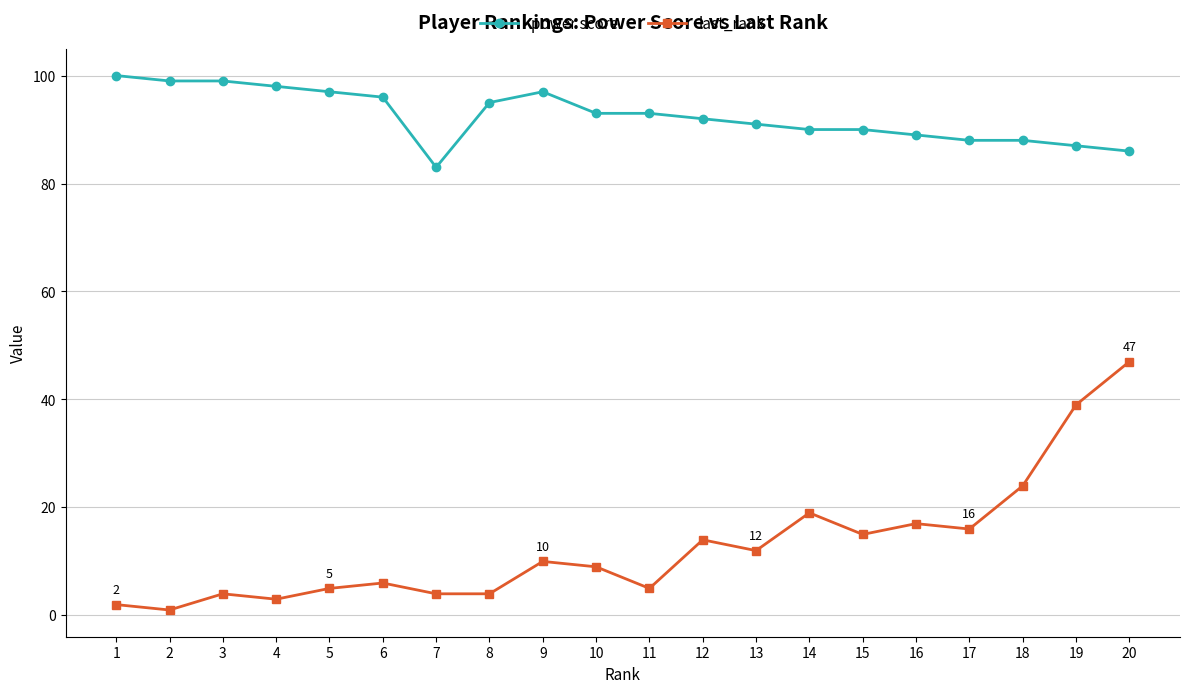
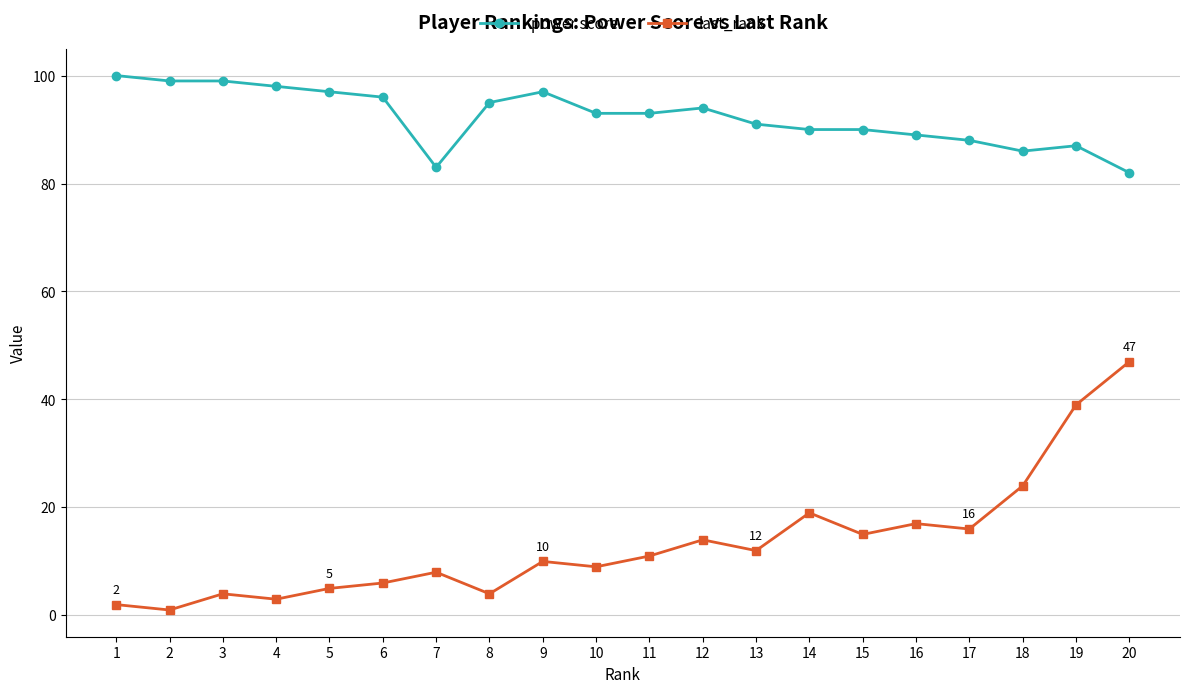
last_rank, 7: 4 -> 8
last_rank, 11: 5 -> 11
power score, 12: 92 -> 94
power score, 18: 88 -> 86
power score, 20: 86 -> 82
